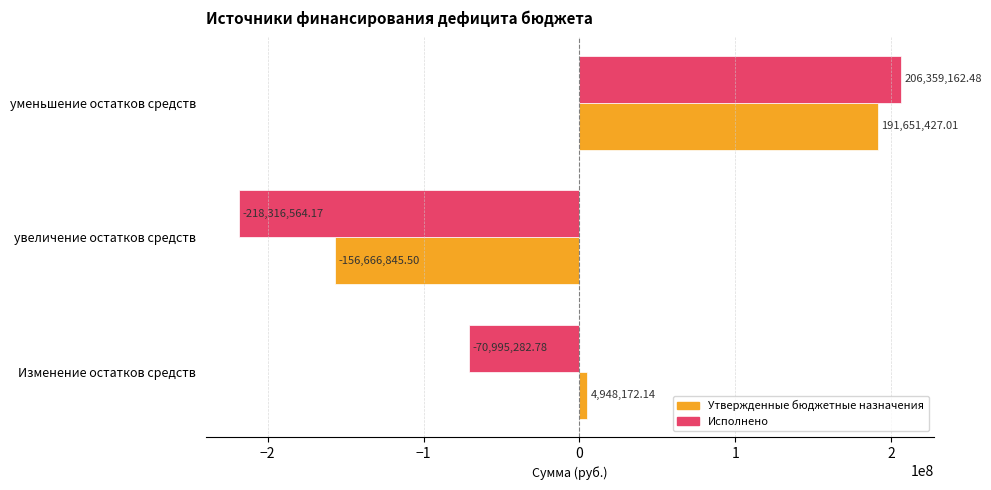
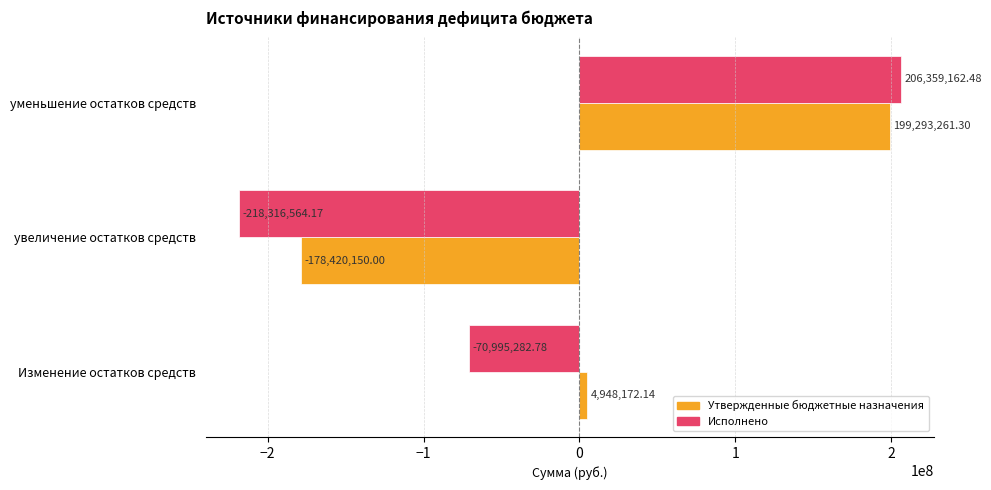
Утвержденные бюджетные назначения, уменьшение остатков средств: 191,651,427.01 -> 199,293,261.30
Утвержденные бюджетные назначения, увеличение остатков средств: -156,666,845.50 -> -178,420,150.00
